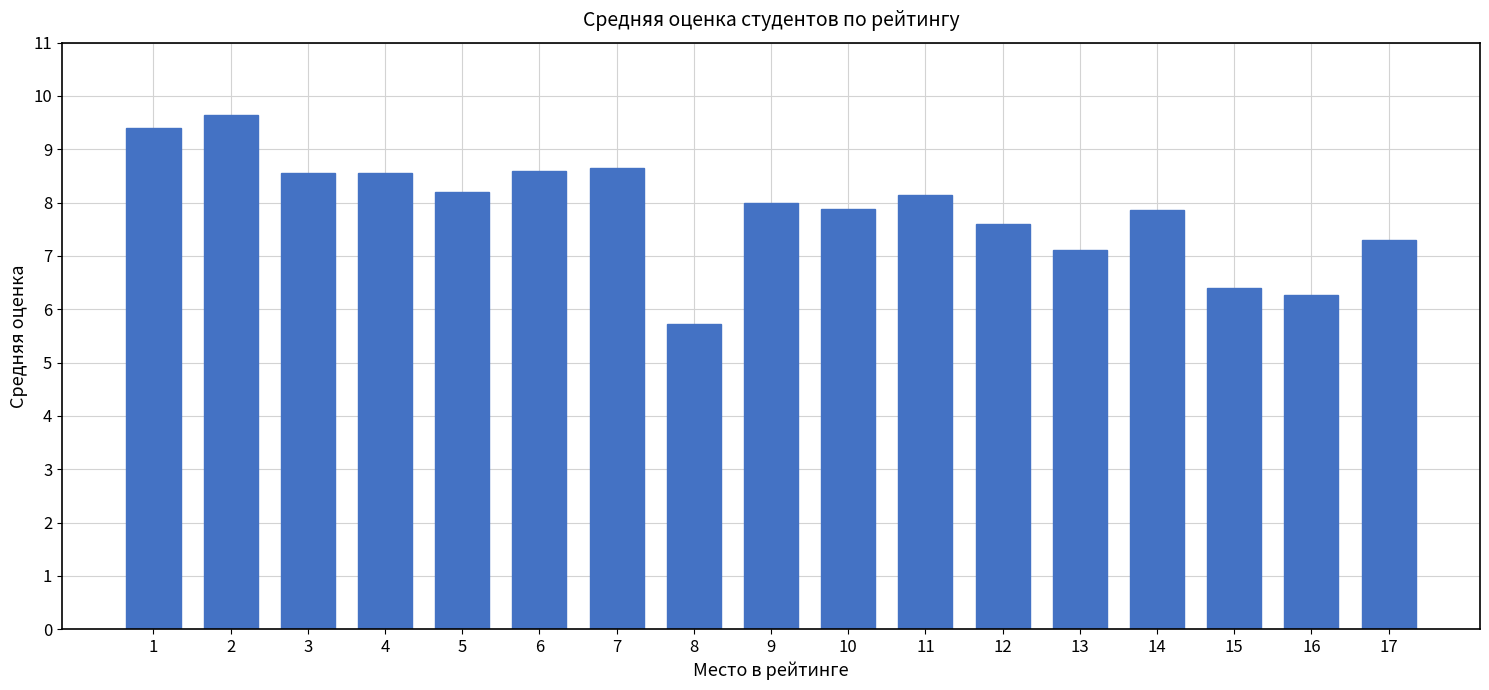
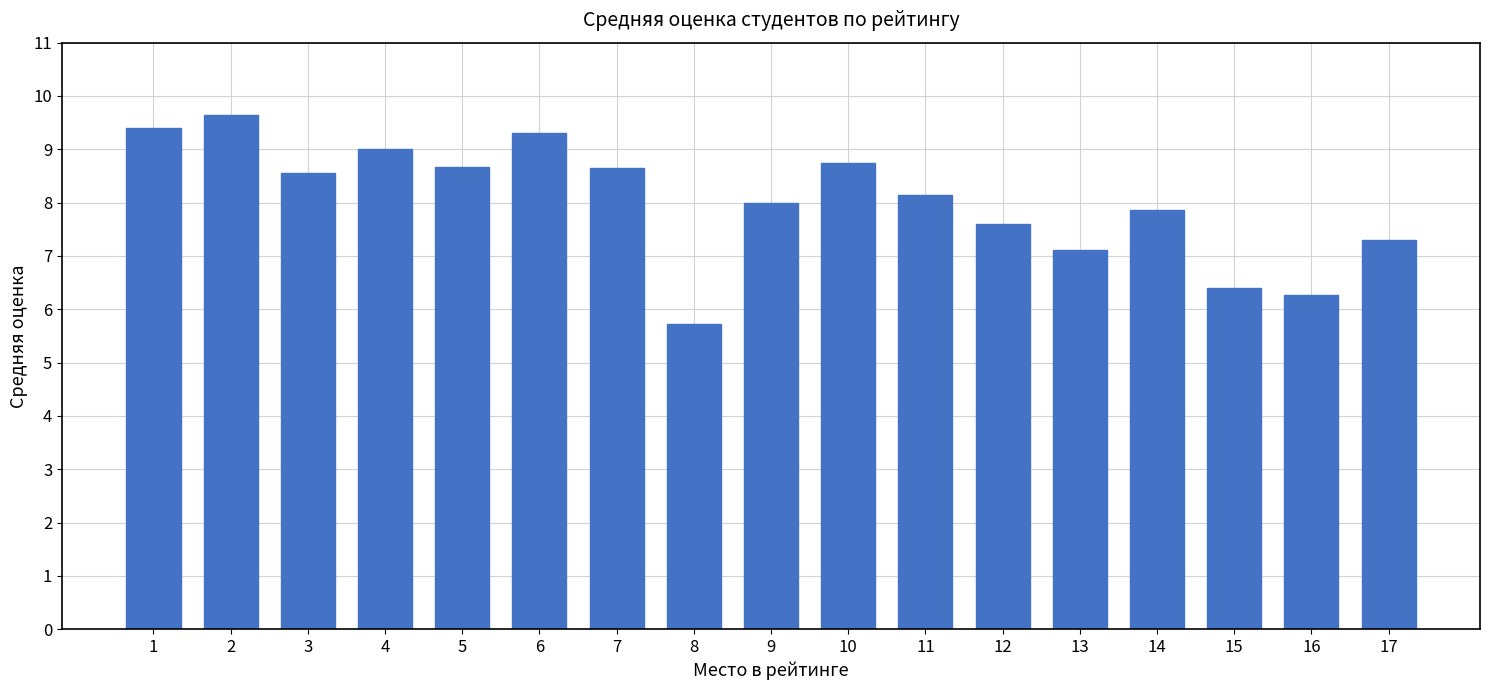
4: 8.6 -> 9.0
5: 8.2 -> 8.7
6: 8.6 -> 9.3
10: 7.9 -> 8.8
